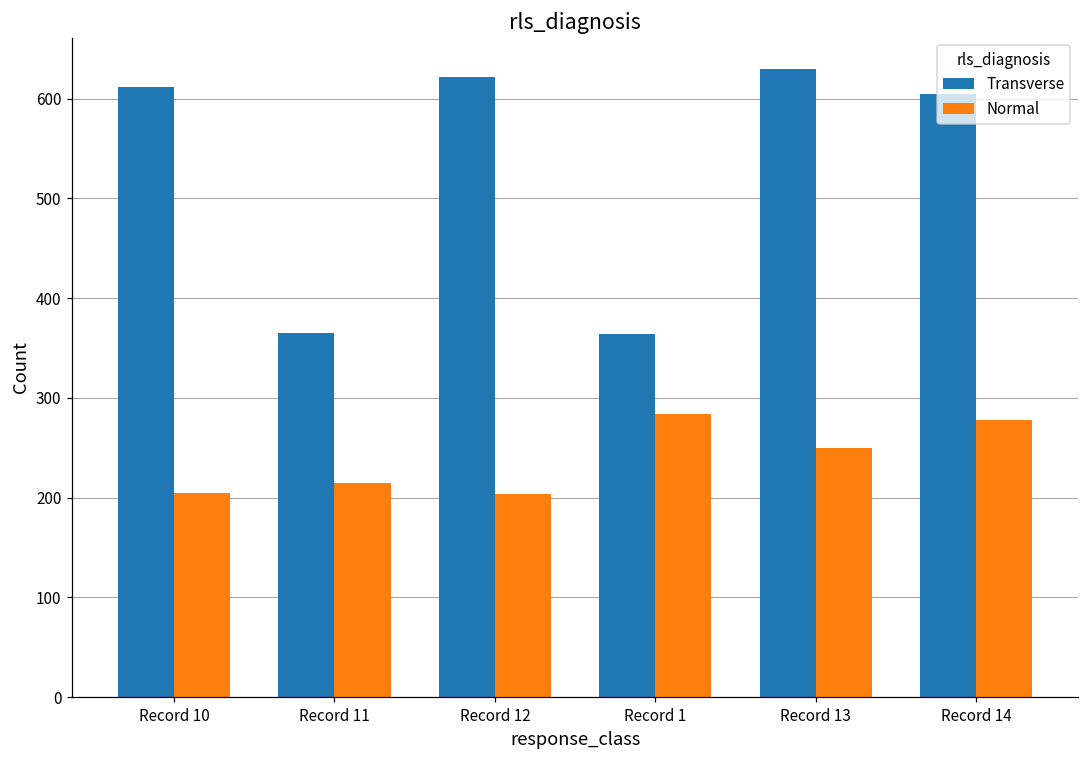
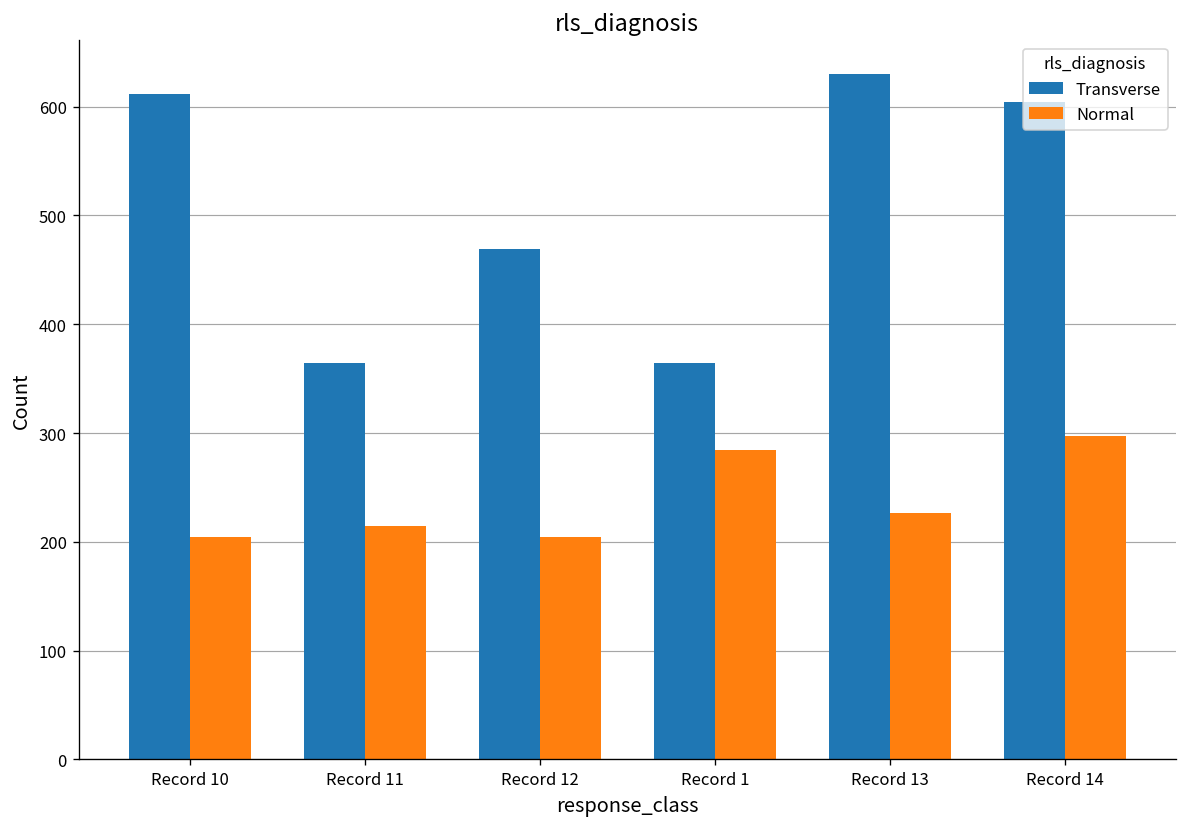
Transverse, Record 12: 620 -> 470
Normal, Record 13: 250 -> 230
Normal, Record 14: 280 -> 300
